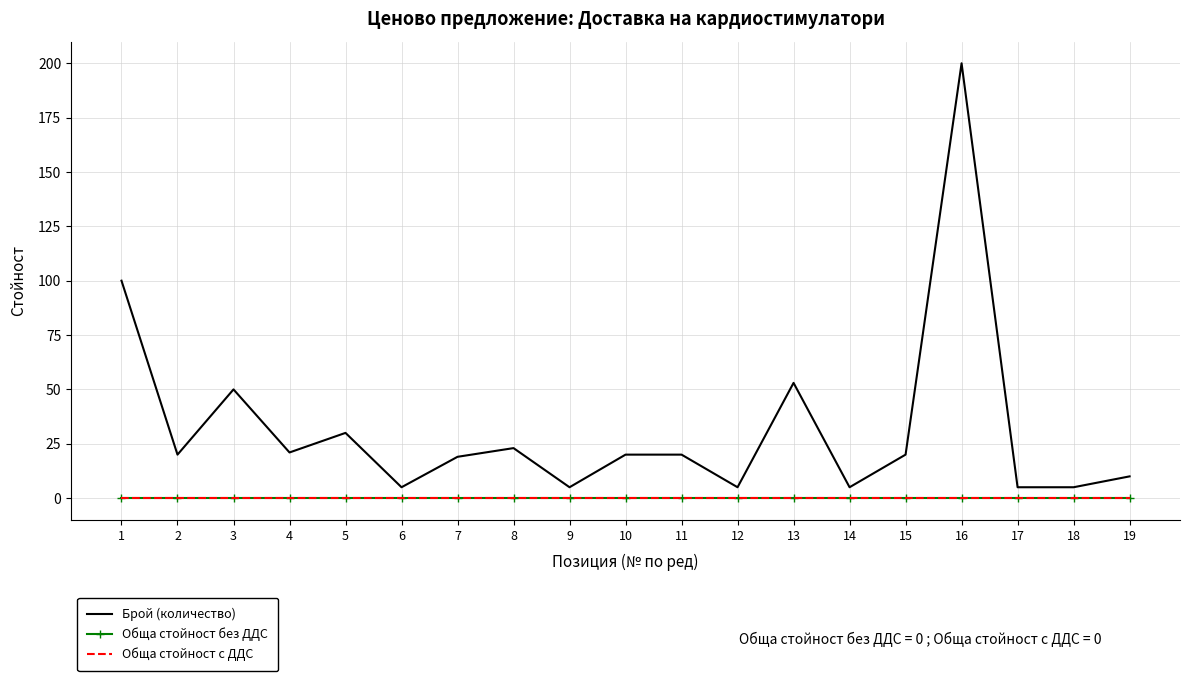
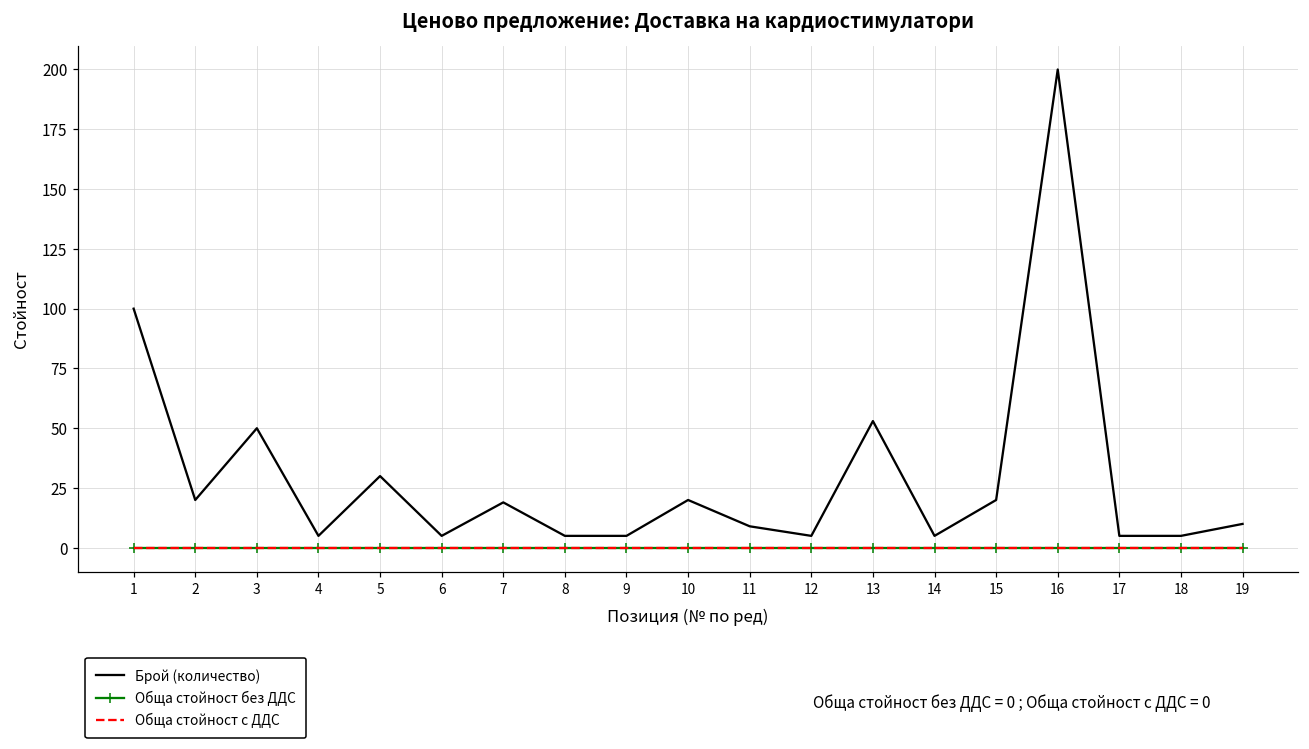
Брой (количество), 4: 21 -> 5
Брой (количество), 8: 23 -> 5
Брой (количество), 11: 20 -> 9
